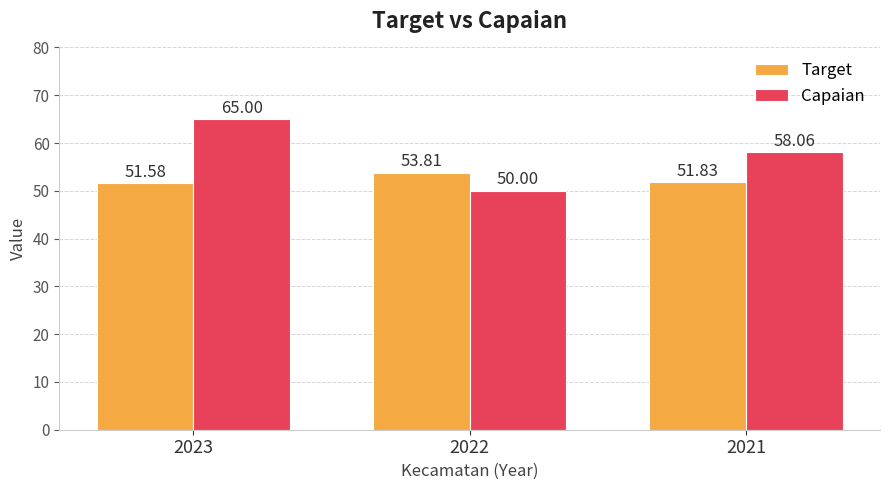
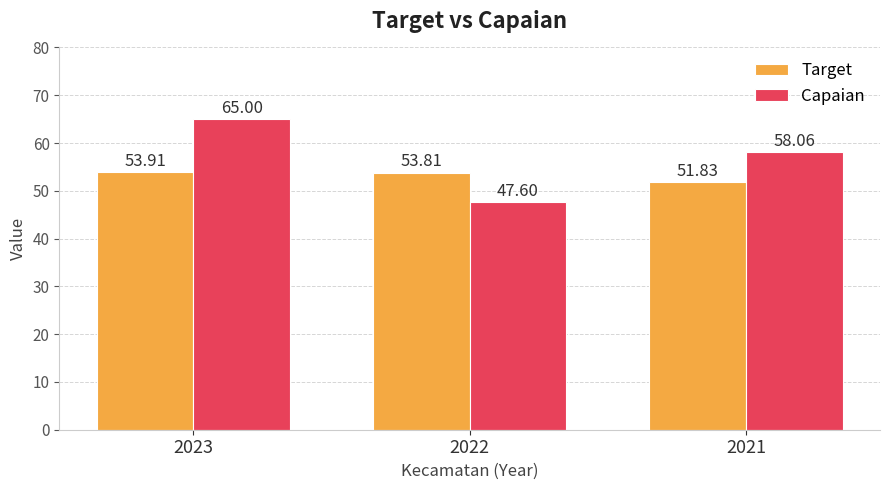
Target, 2023: 51.58 -> 53.91
Capaian, 2022: 50.00 -> 47.60
